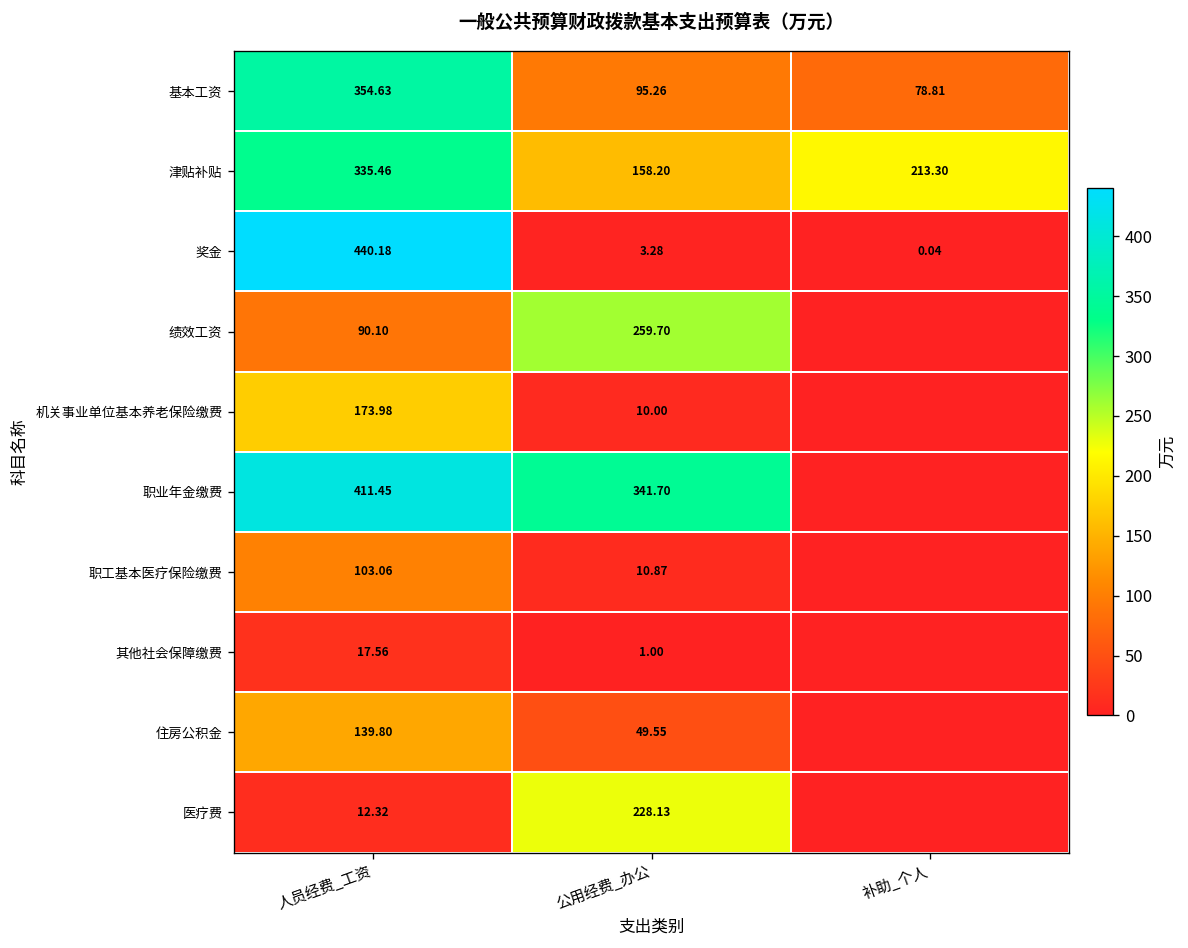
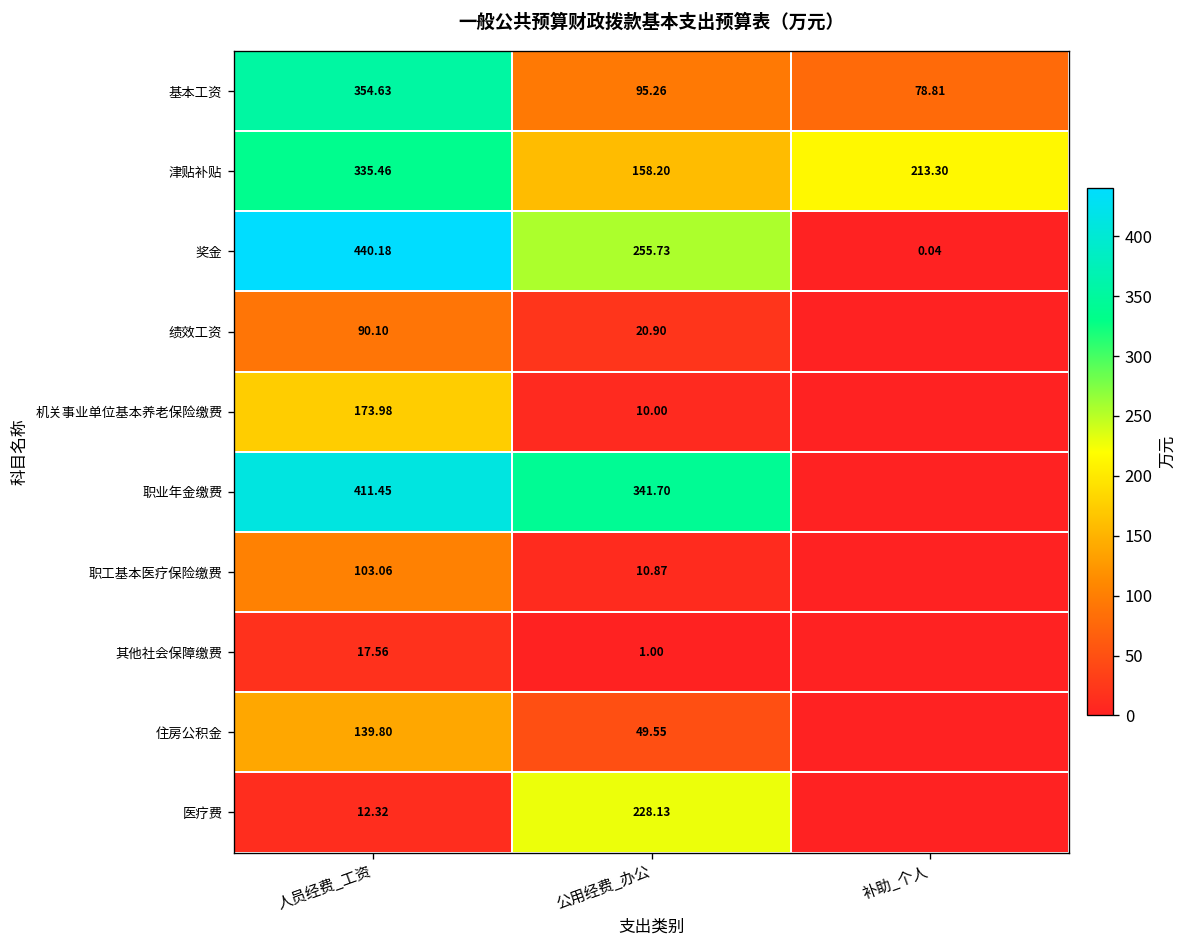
奖金, 公用经费_办公: 3.28 -> 255.73
绩效工资, 公用经费_办公: 259.70 -> 20.90
